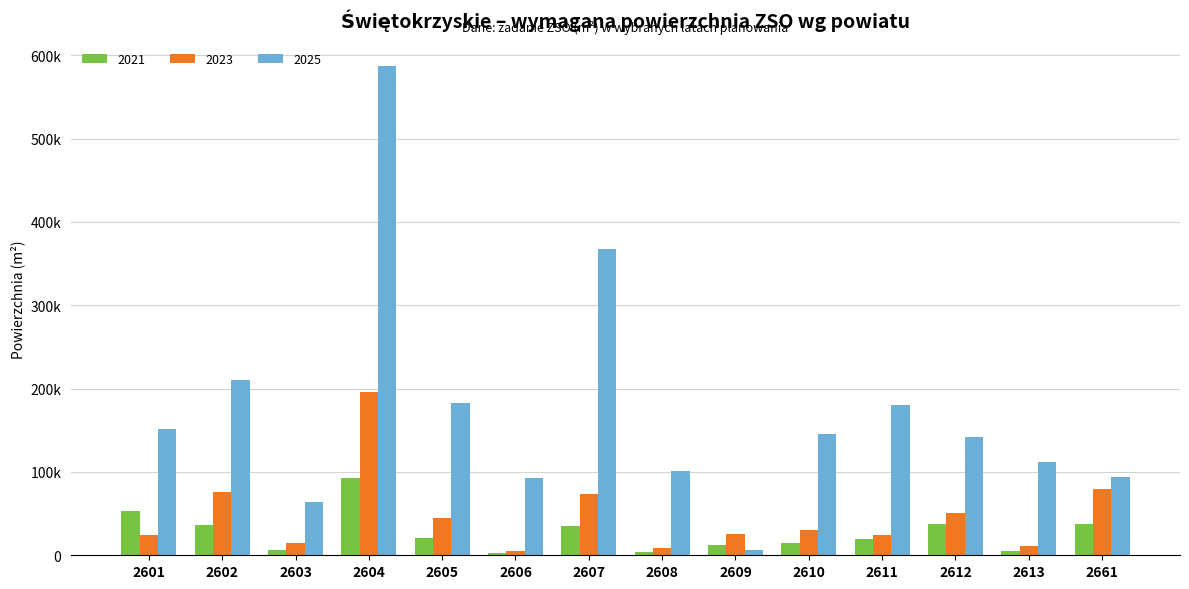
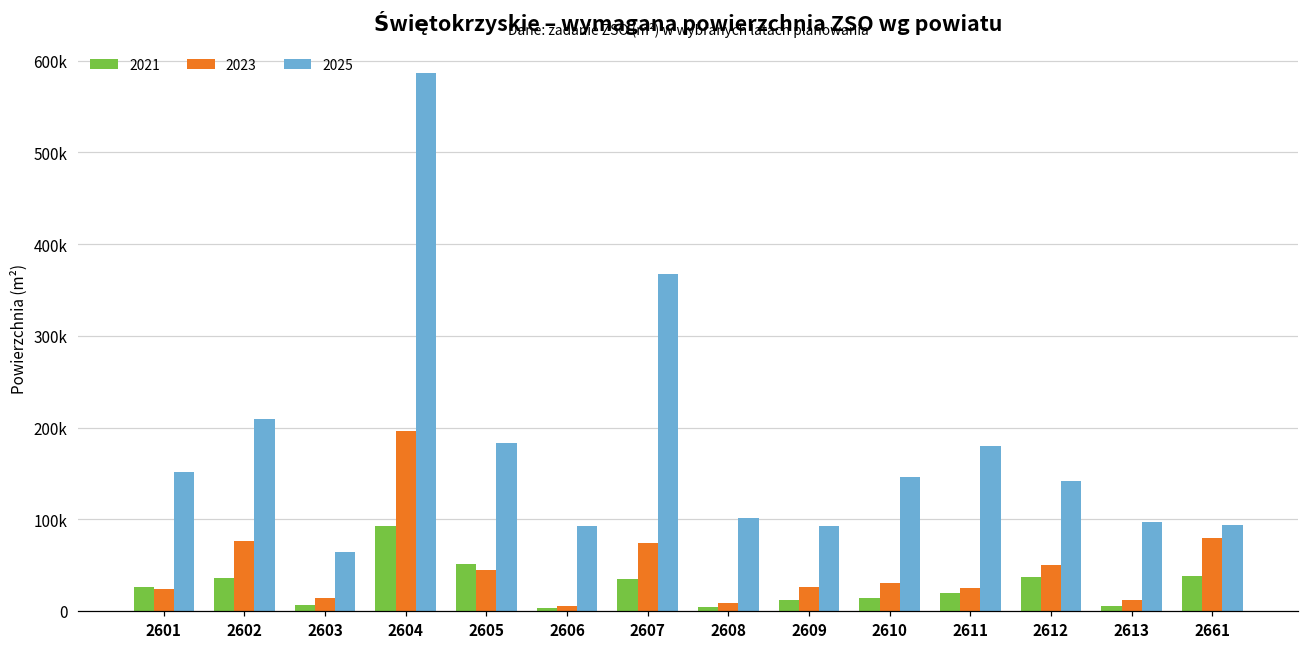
2021, 2601: 50000 -> 30000
2021, 2605: 20000 -> 50000
2025, 2609: 10000 -> 90000
2025, 2613: 110000 -> 100000
